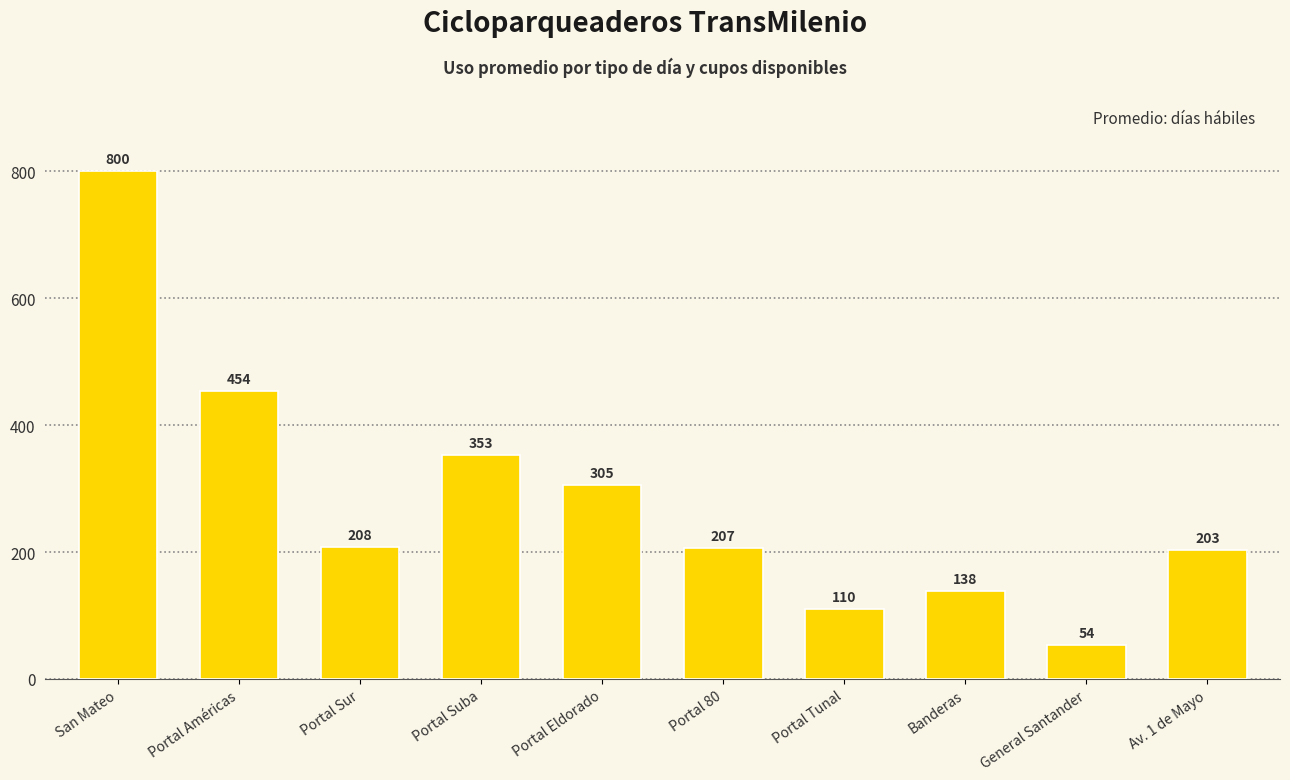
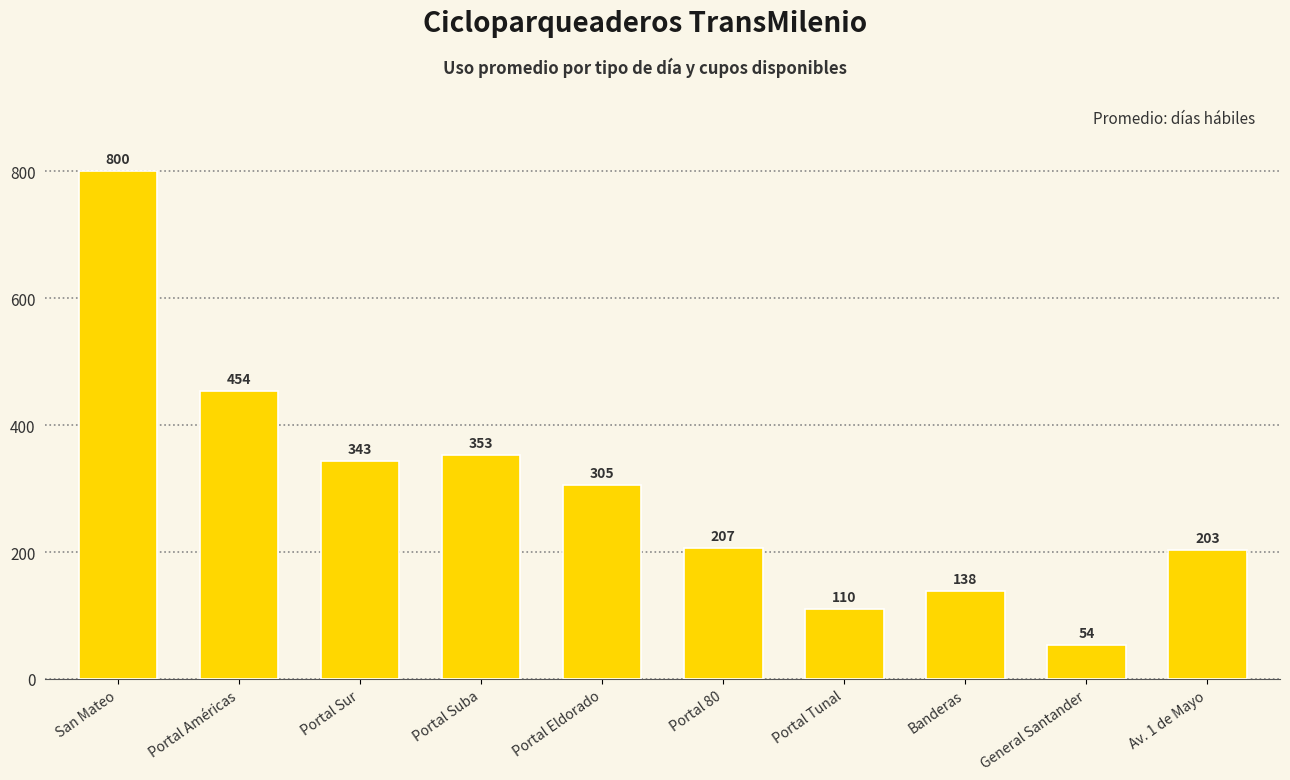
Portal Sur: 208 -> 343
